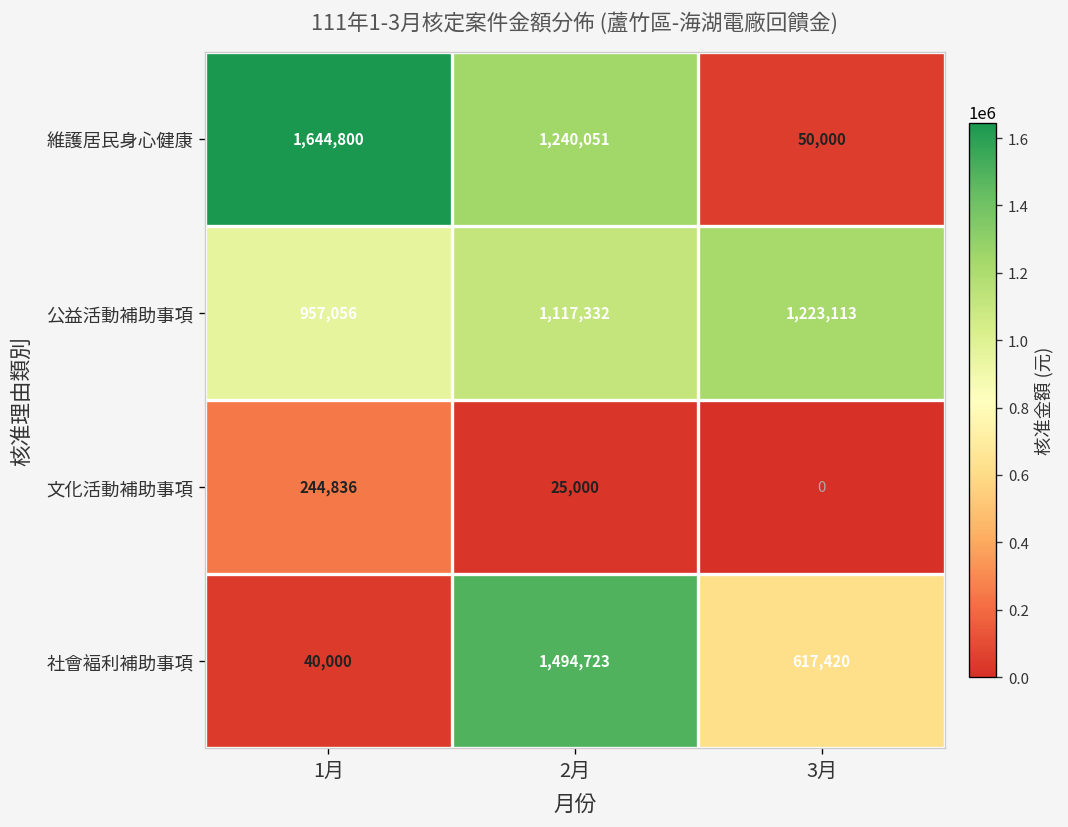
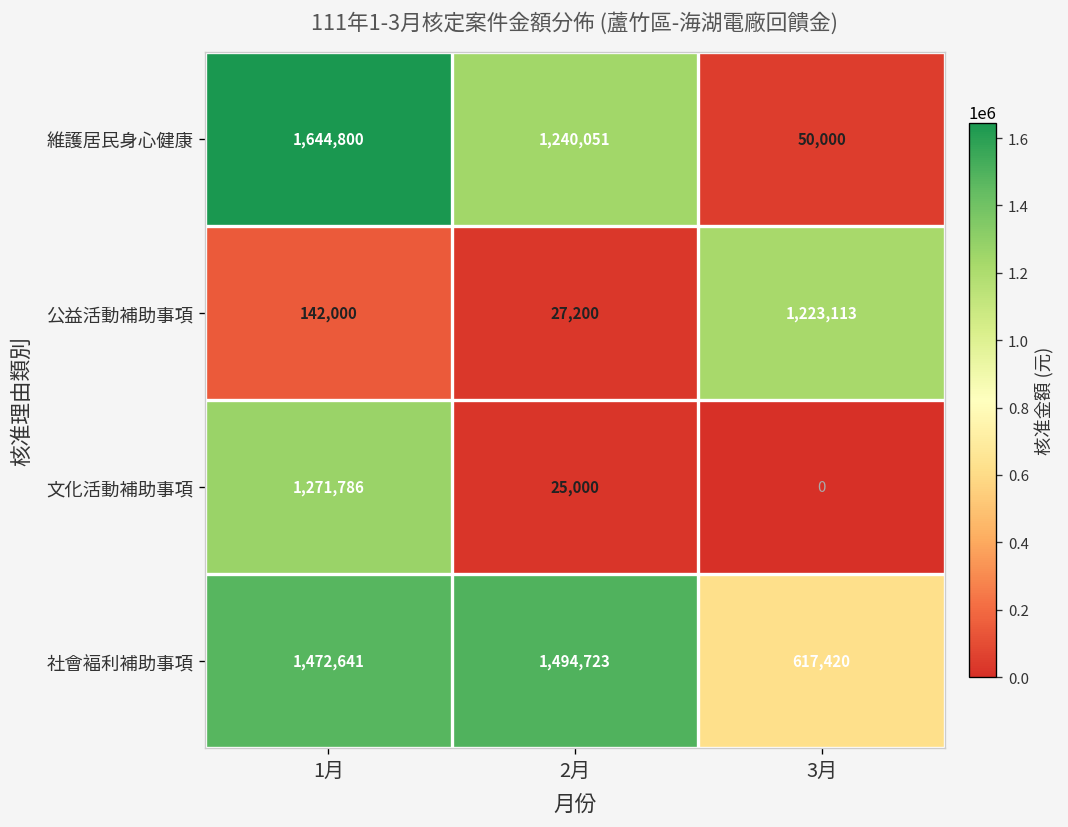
公益活動補助事項, 1月: 957,056 -> 142,000
公益活動補助事項, 2月: 1,117,332 -> 27,200
文化活動補助事項, 1月: 244,836 -> 1,271,786
社會褔利補助事項, 1月: 40,000 -> 1,472,641
